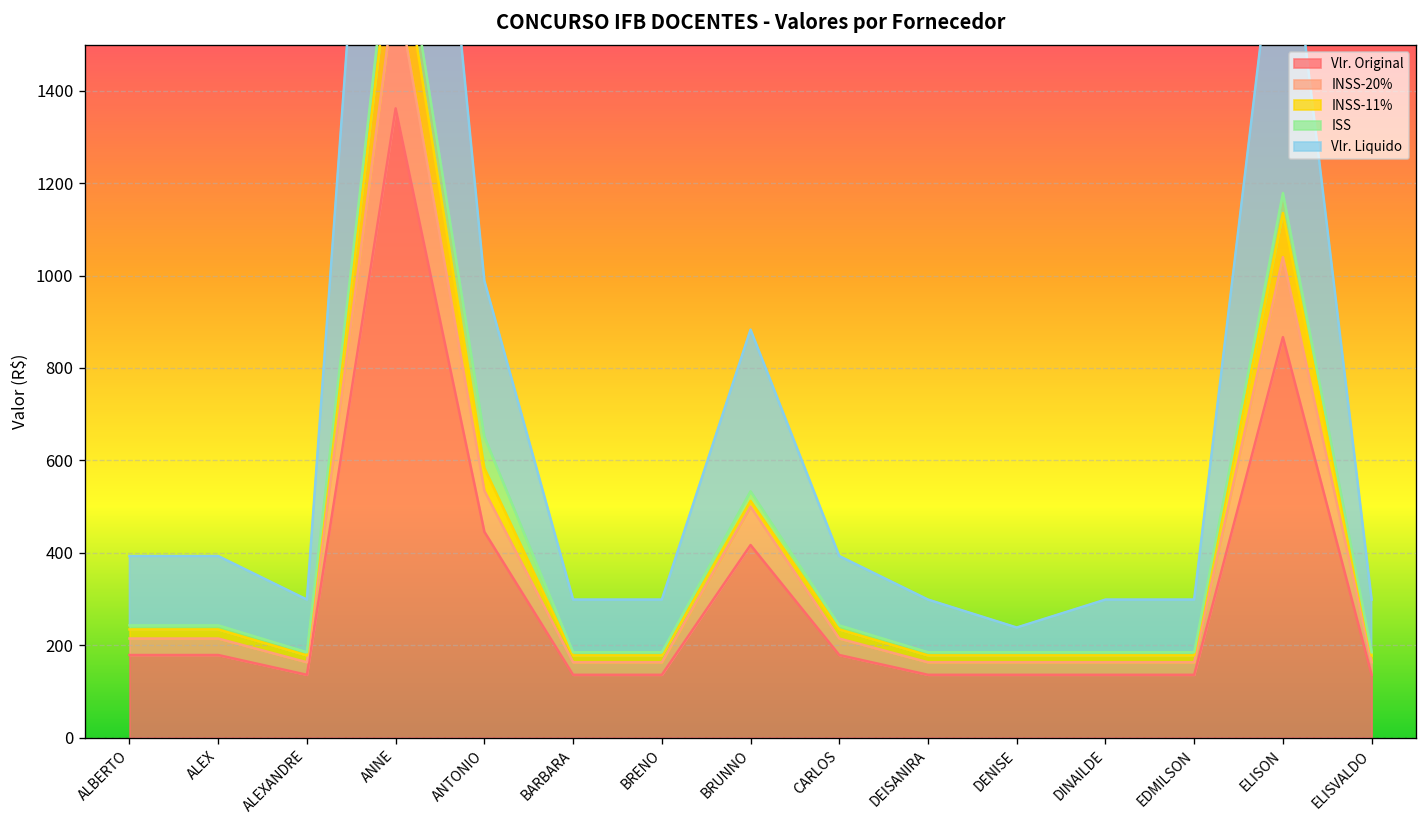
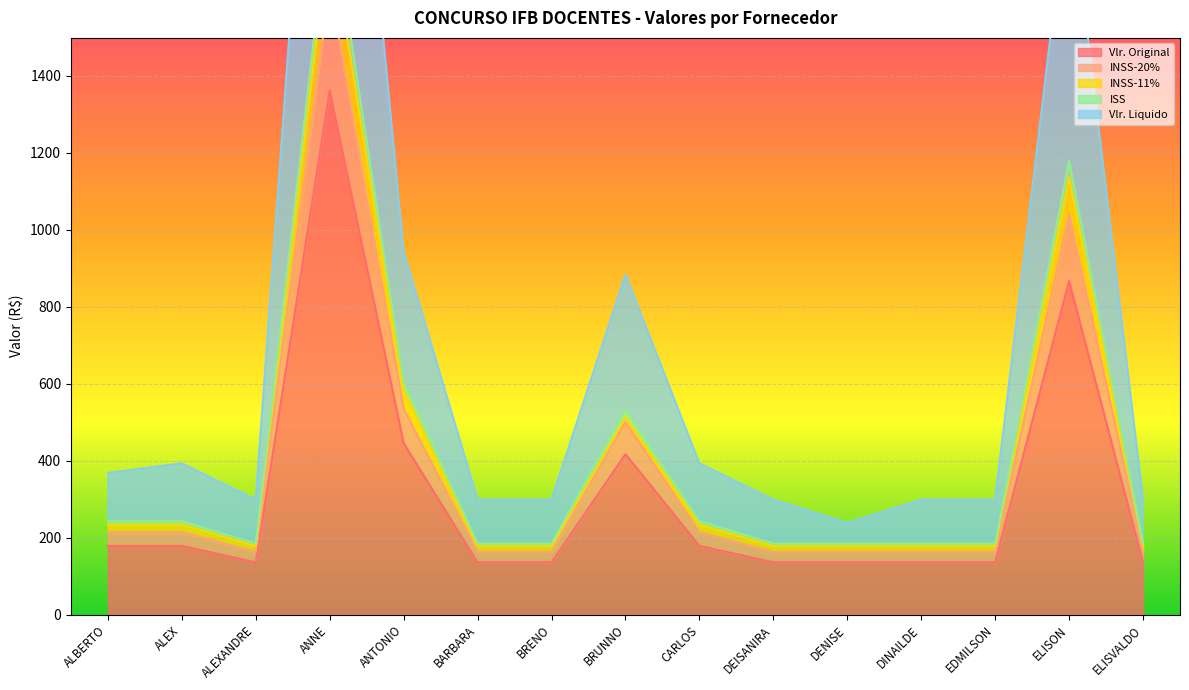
Vlr. Liquido, ALBERTO: 150 -> 130
ISS, ANTONIO: 70 -> 20
